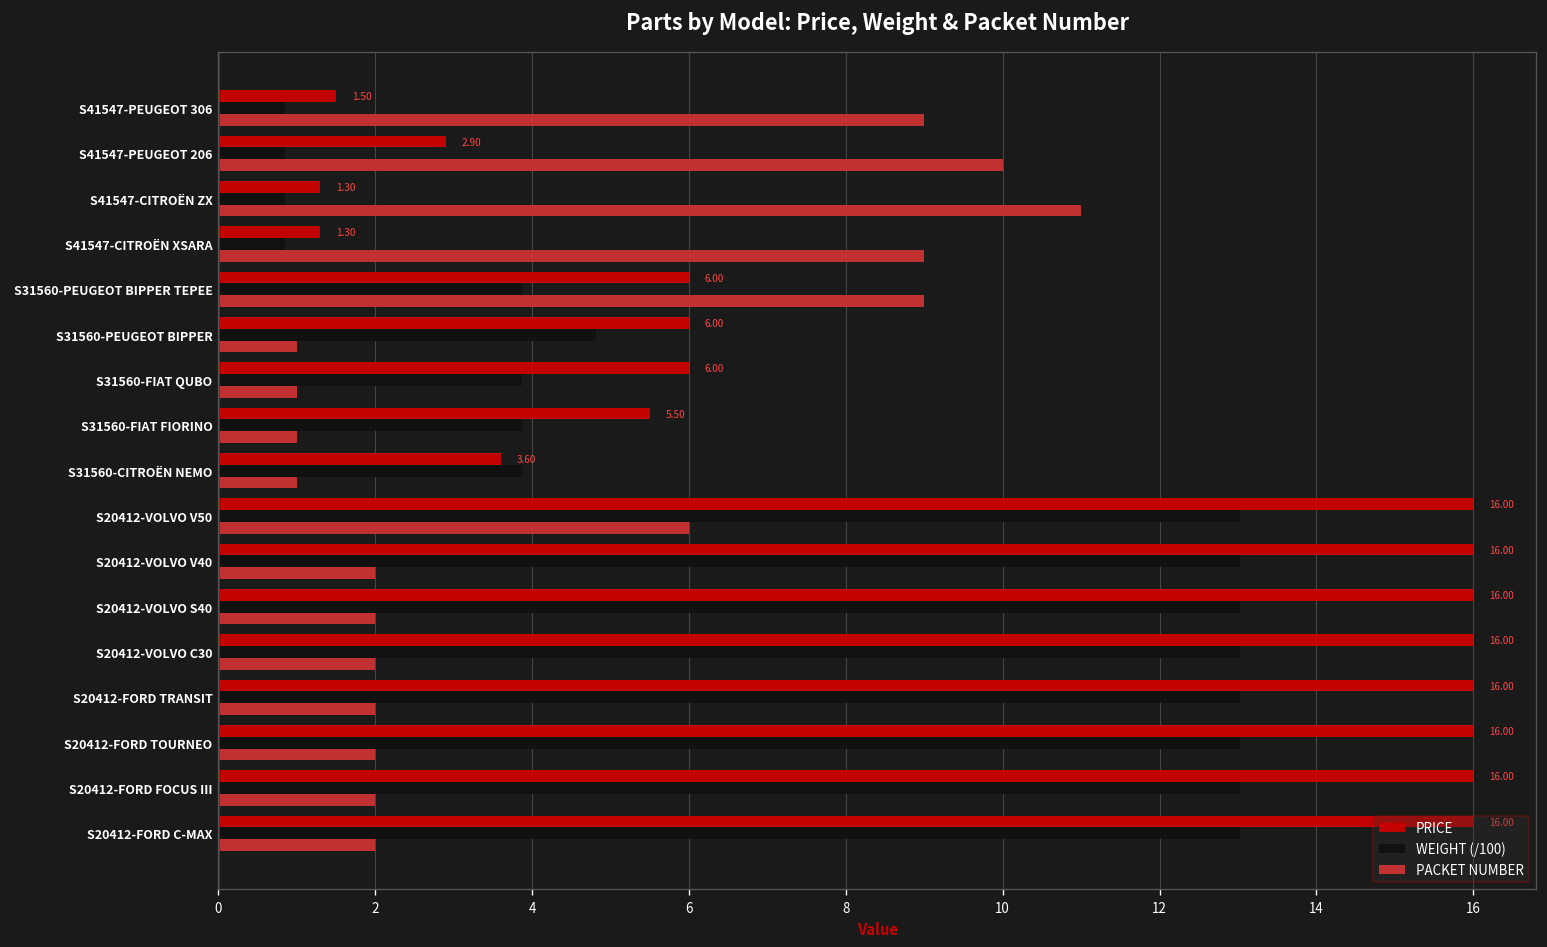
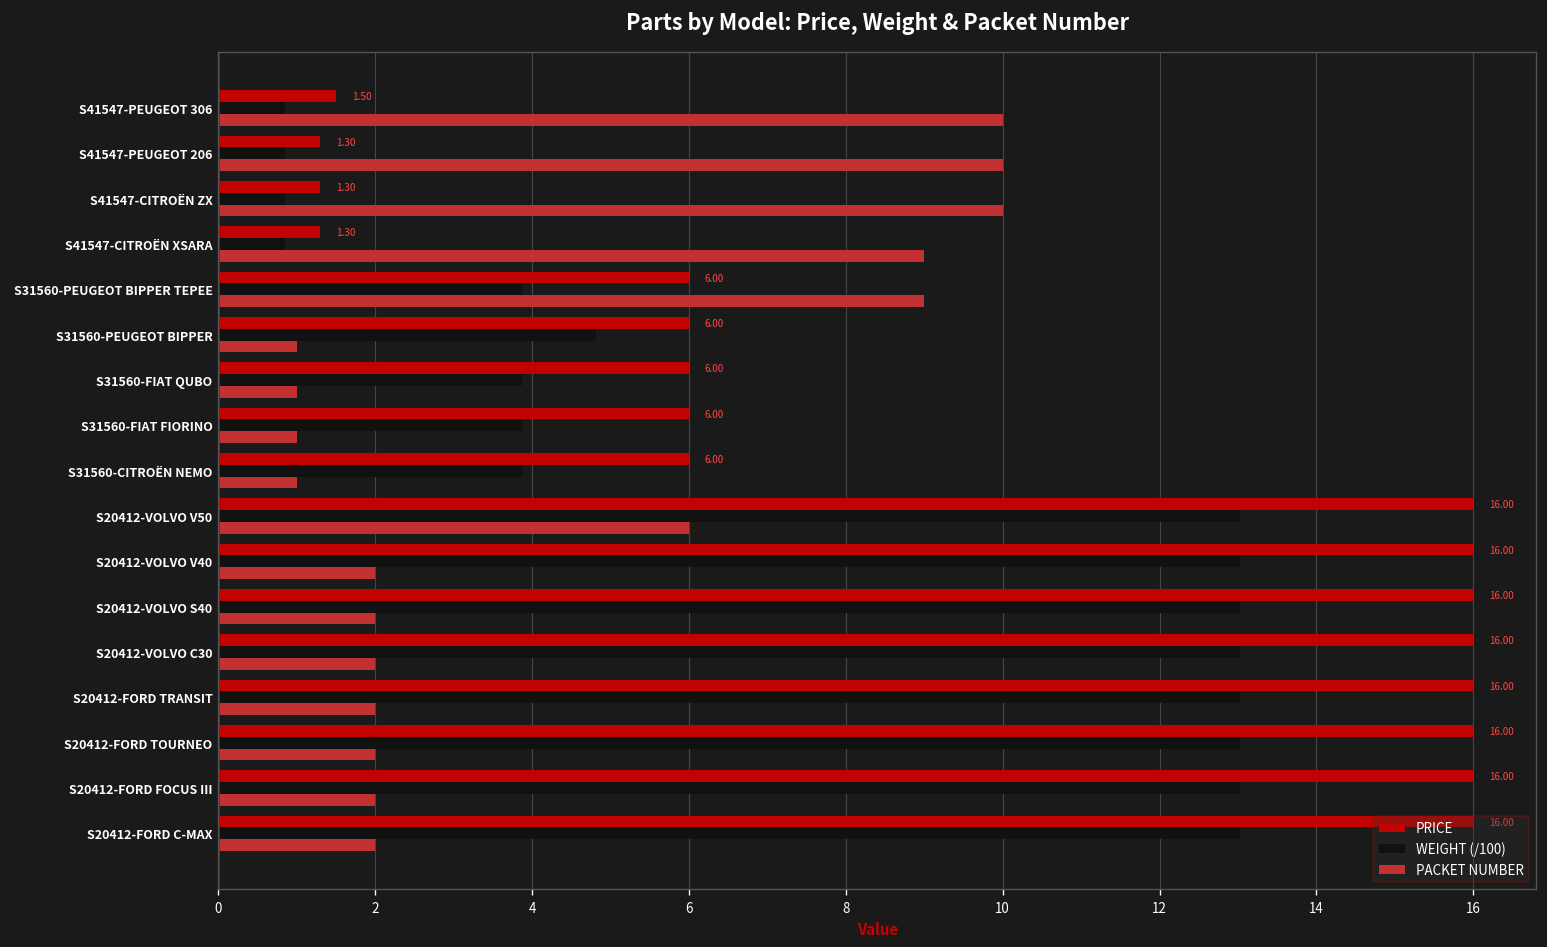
PACKET NUMBER, S41547-PEUGEOT 306: 9 -> 10
PRICE, S41547-PEUGEOT 206: 2.90 -> 1.30
PACKET NUMBER, S41547-CITROËN ZX: 11 -> 10
PRICE, S31560-FIAT FIORINO: 5.50 -> 6.00
PRICE, S31560-CITROËN NEMO: 3.60 -> 6.00
